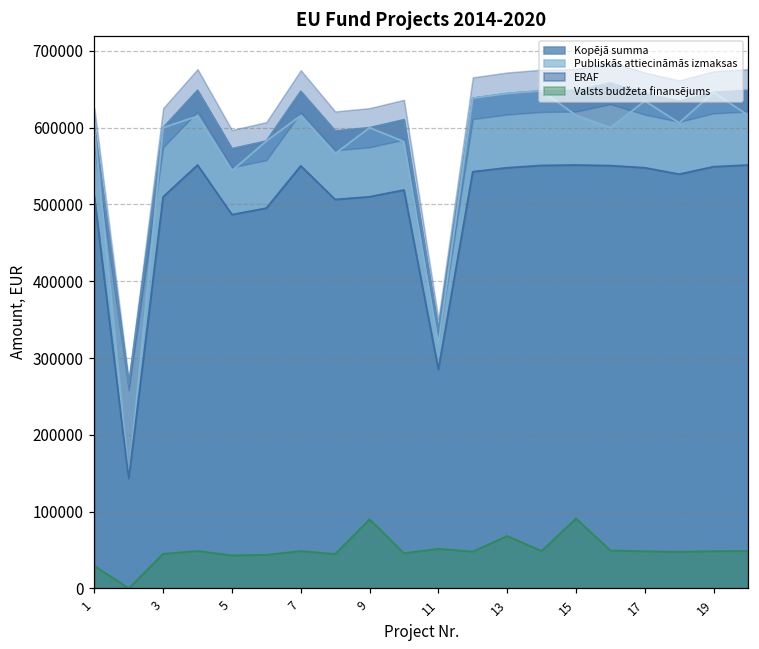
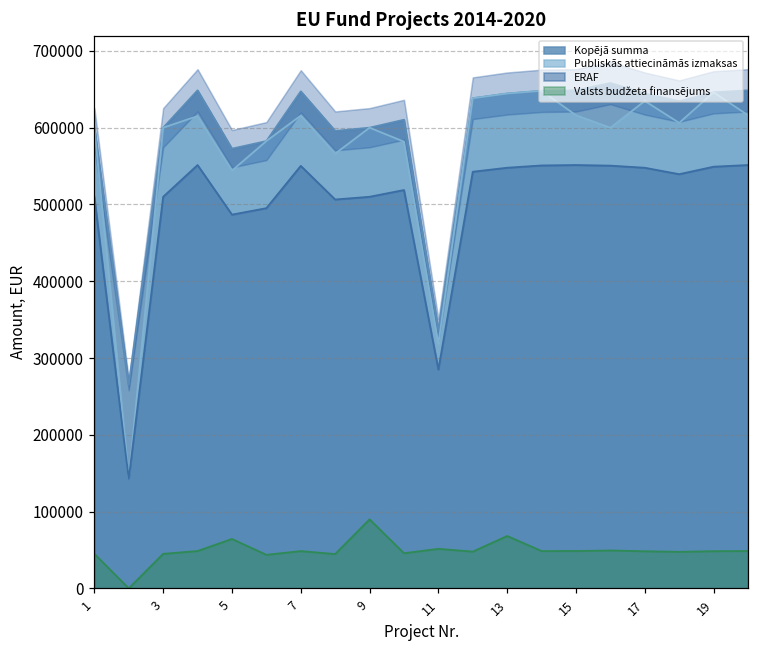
Valsts budžeta finansējums, 1: 30000 -> 50000
Valsts budžeta finansējums, 5: 40000 -> 60000
Valsts budžeta finansējums, 15: 90000 -> 50000
